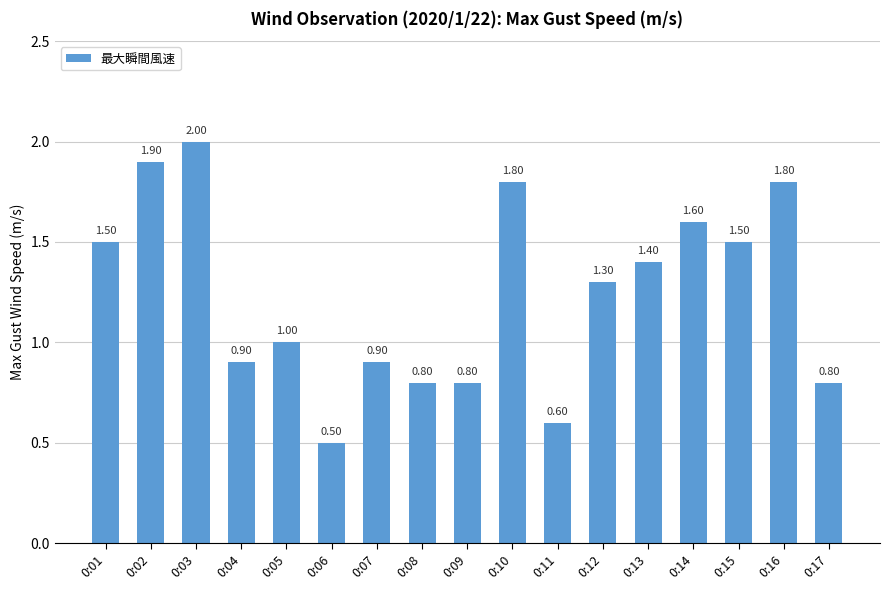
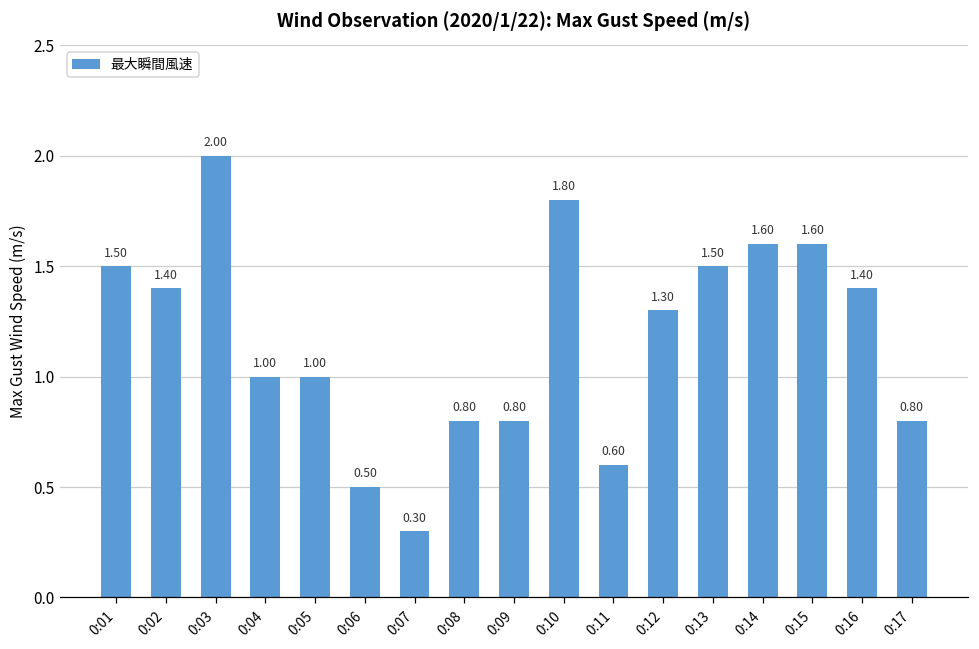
0:02: 1.90 -> 1.40
0:04: 0.90 -> 1.00
0:07: 0.90 -> 0.30
0:13: 1.40 -> 1.50
0:15: 1.50 -> 1.60
0:16: 1.80 -> 1.40
